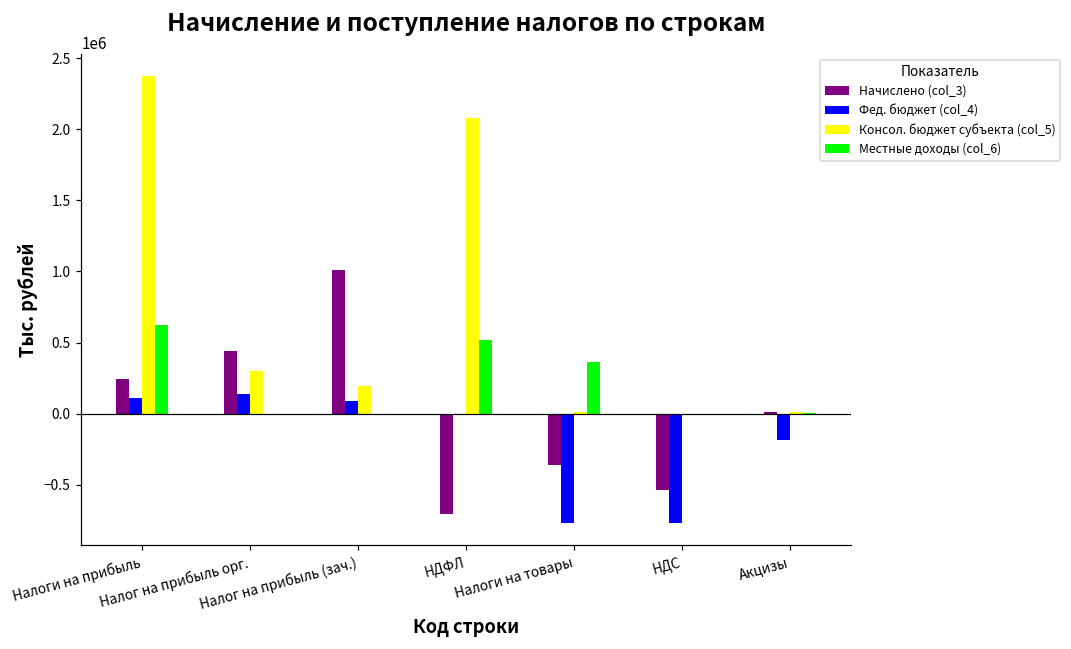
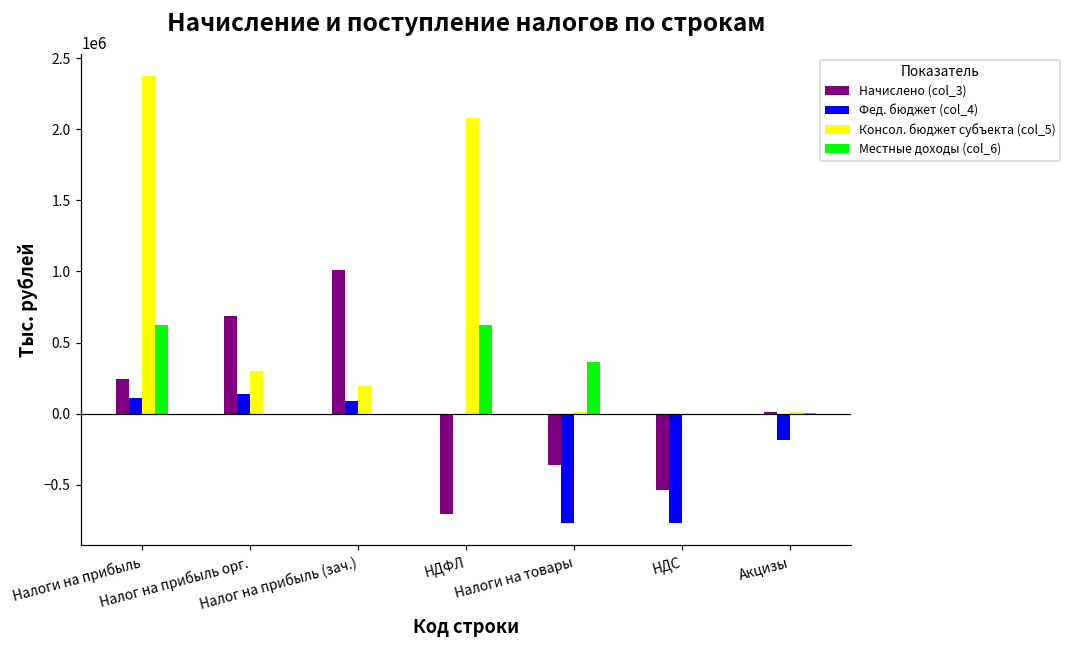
Начислено (col_3), Налог на прибыль орг.: 440000 -> 680000
Местные доходы (col_6), НДФЛ: 520000 -> 620000
